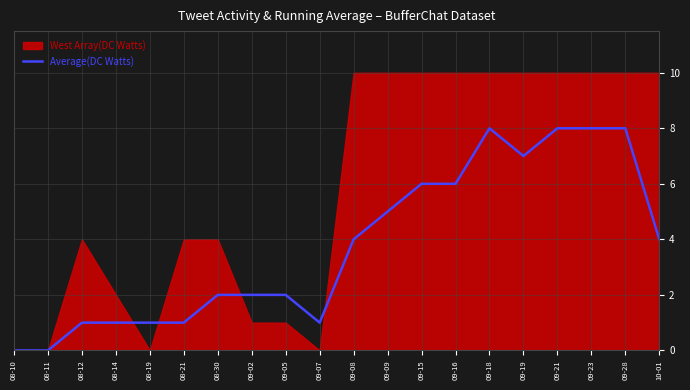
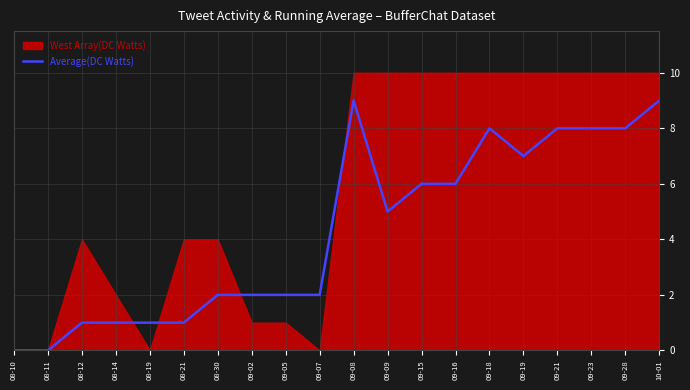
Average(DC Watts), 09-07: 1 -> 2
Average(DC Watts), 09-08: 4 -> 9
Average(DC Watts), 10-01: 4 -> 9
